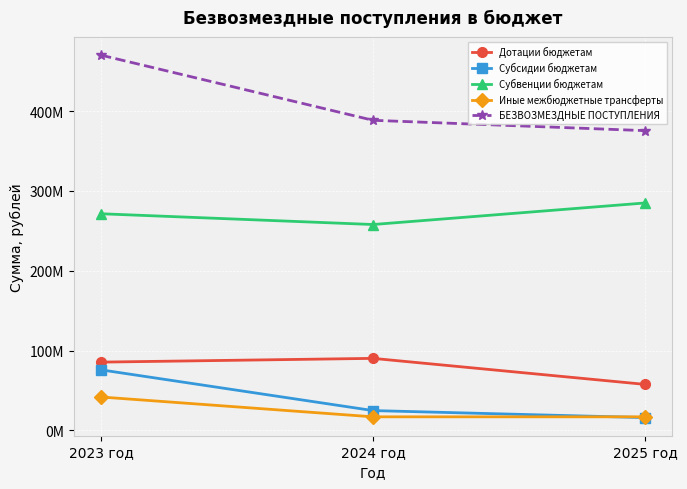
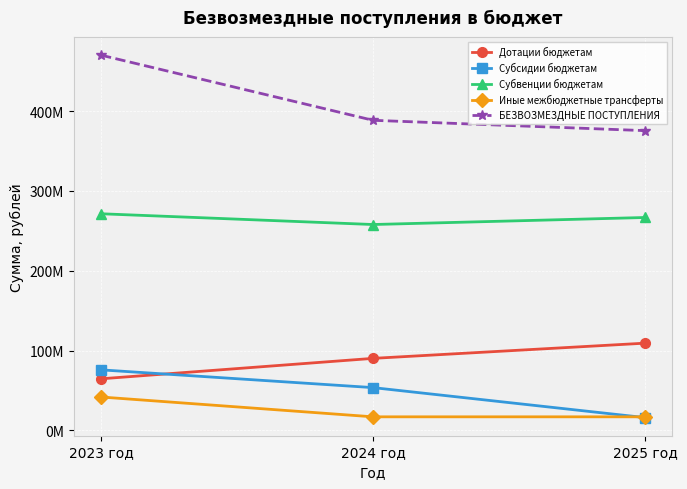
Дотации бюджетам, 2023 год: 90000000 -> 60000000
Субсидии бюджетам, 2024 год: 20000000 -> 50000000
Дотации бюджетам, 2025 год: 60000000 -> 110000000
Субвенции бюджетам, 2025 год: 280000000 -> 270000000
